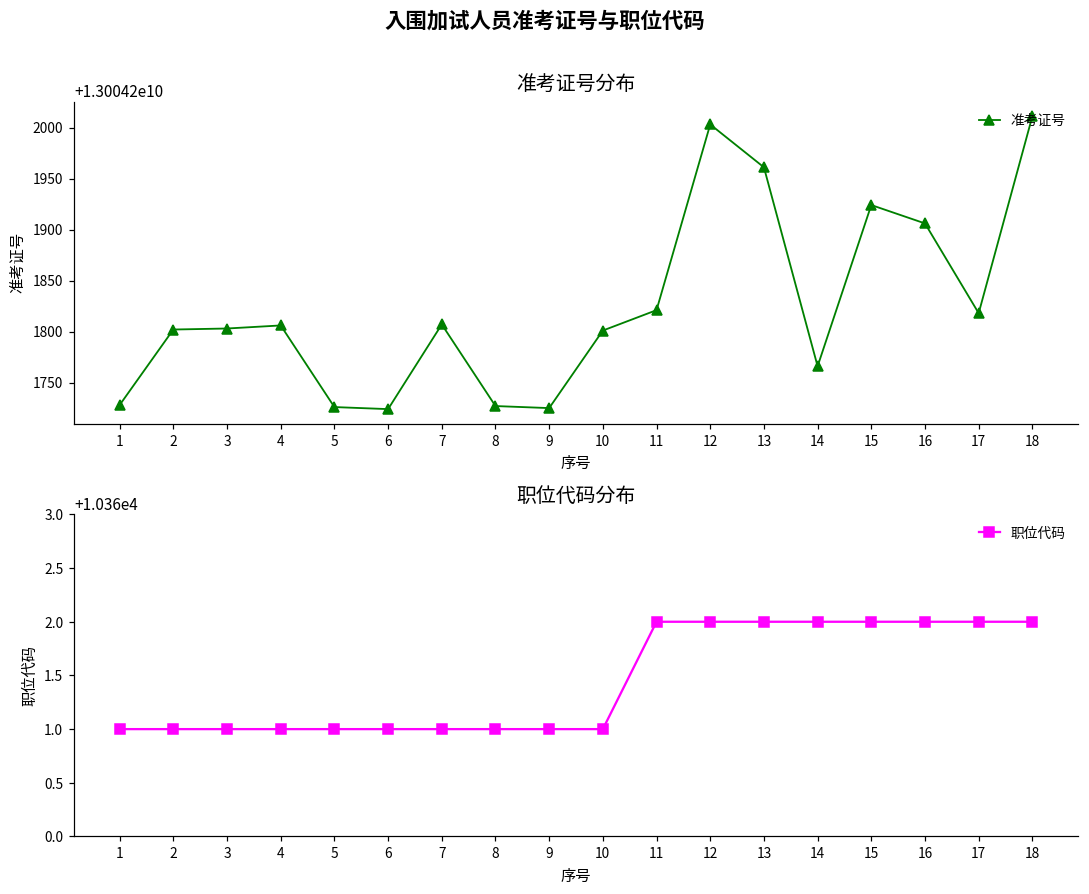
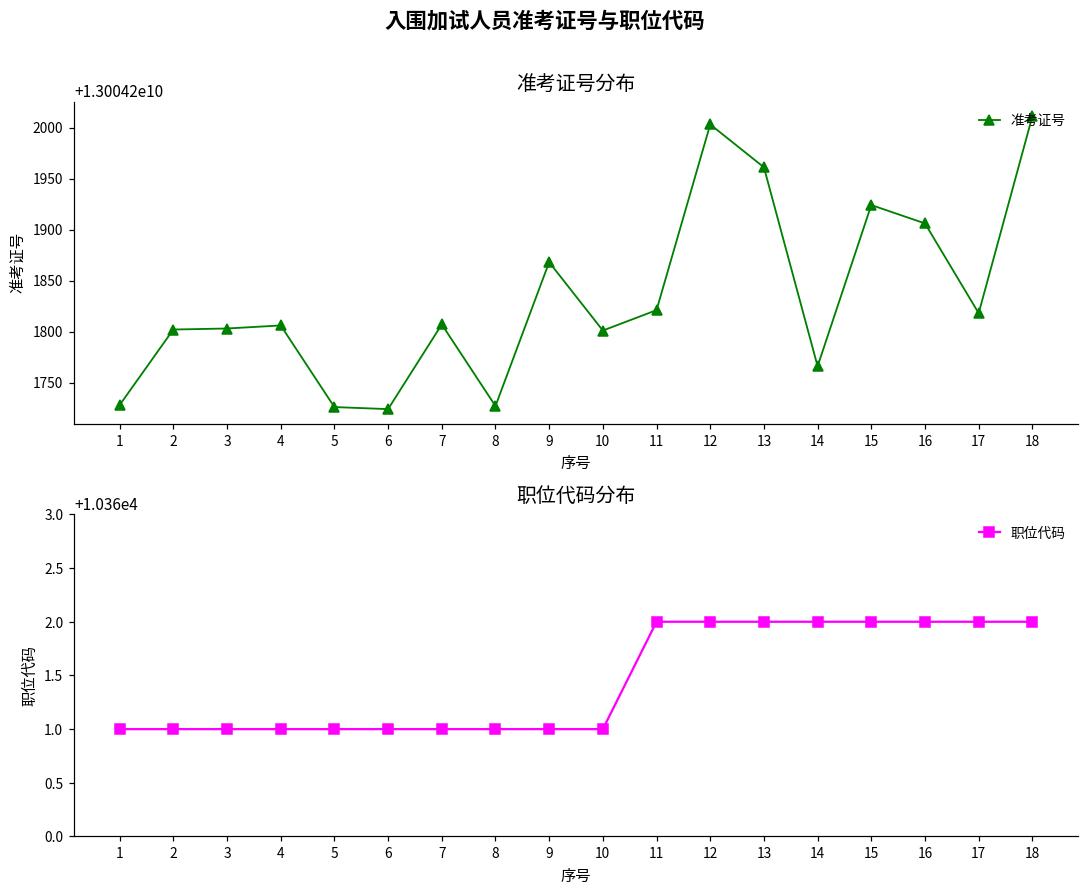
准考证号分布, 9: 13004201730 -> 13004201870
